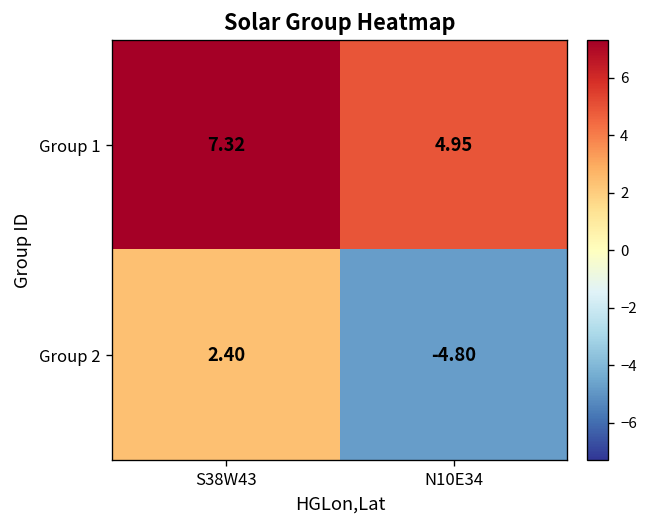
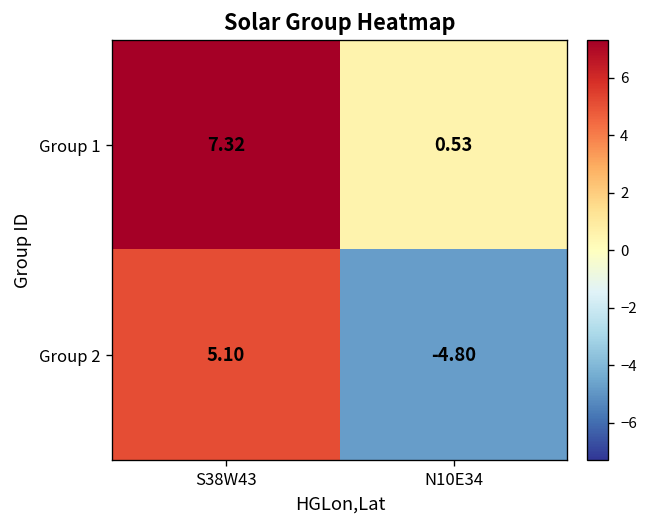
Group 1, N10E34: 4.95 -> 0.53
Group 2, S38W43: 2.40 -> 5.10
